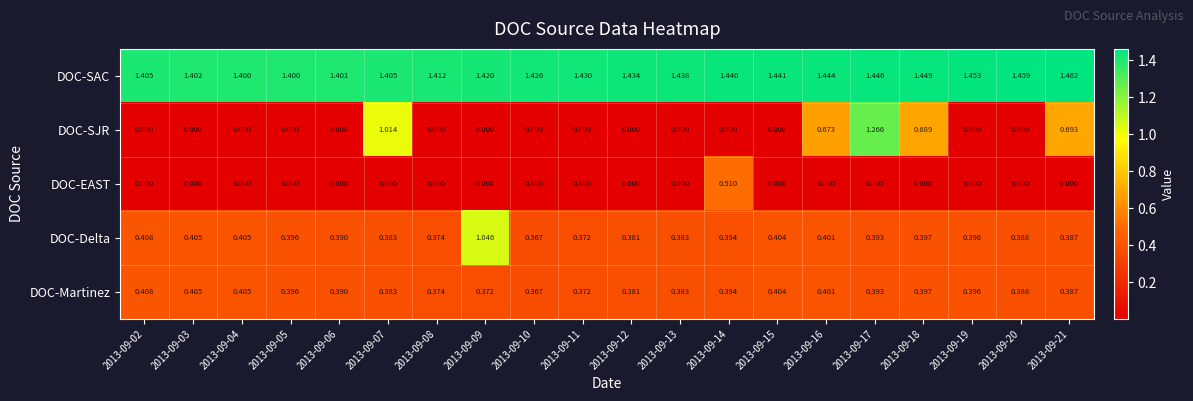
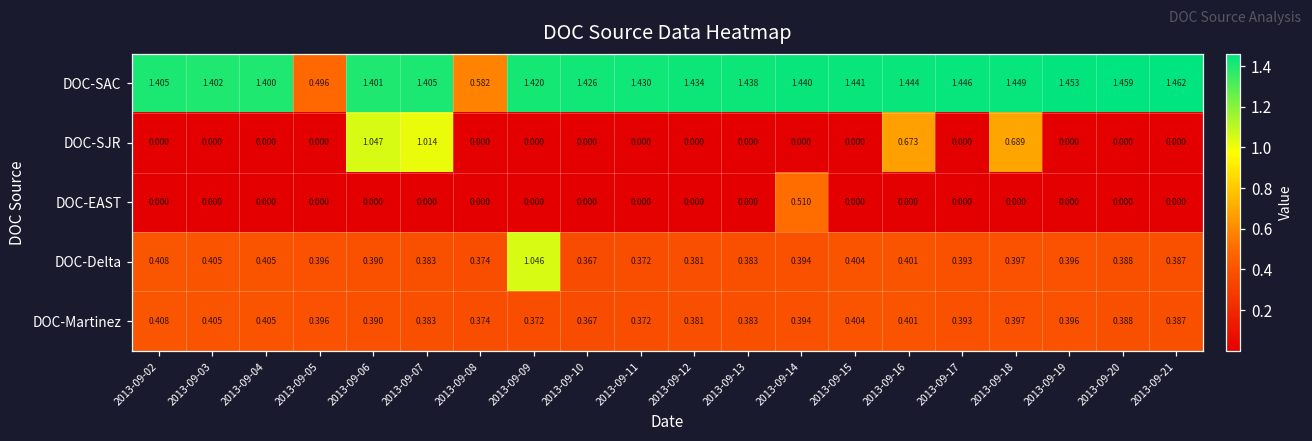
DOC-SAC, 2013-09-05: 1.400 -> 0.496
DOC-SAC, 2013-09-08: 1.412 -> 0.582
DOC-SJR, 2013-09-06: 0.000 -> 1.047
DOC-SJR, 2013-09-17: 1.266 -> 0.000
DOC-SJR, 2013-09-21: 0.693 -> 0.000
